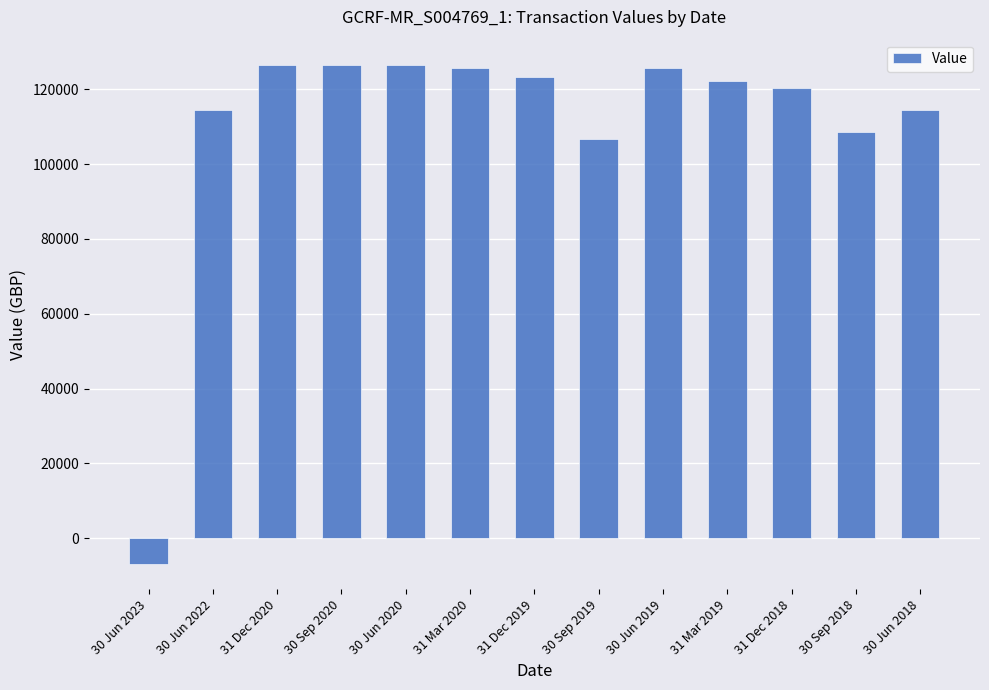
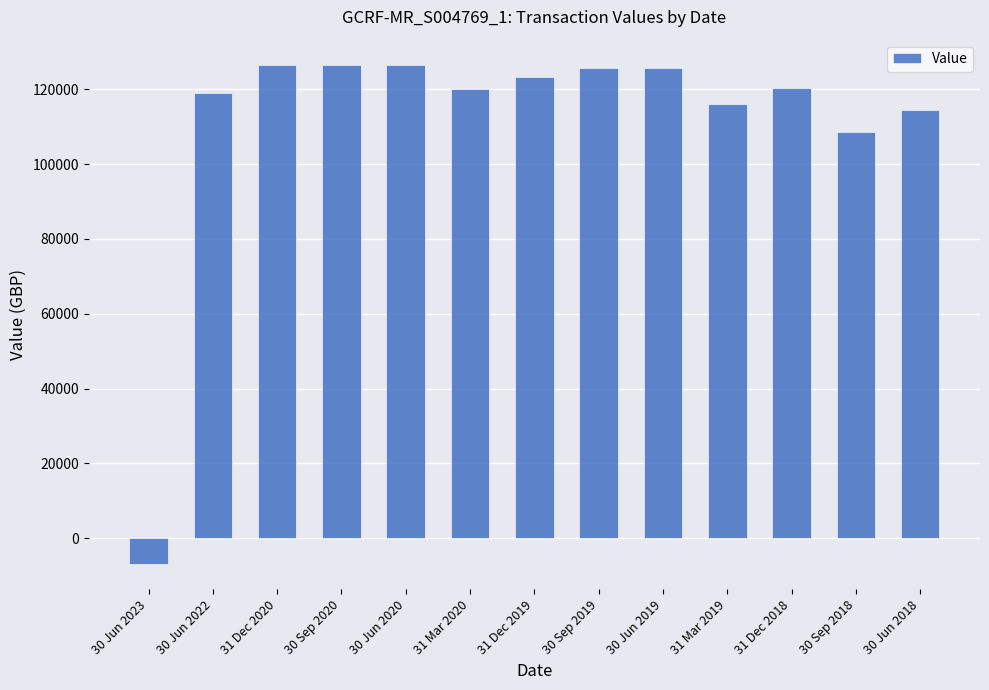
30 Jun 2022: 114000 -> 119000
31 Mar 2020: 126000 -> 120000
30 Sep 2019: 107000 -> 126000
31 Mar 2019: 122000 -> 116000
